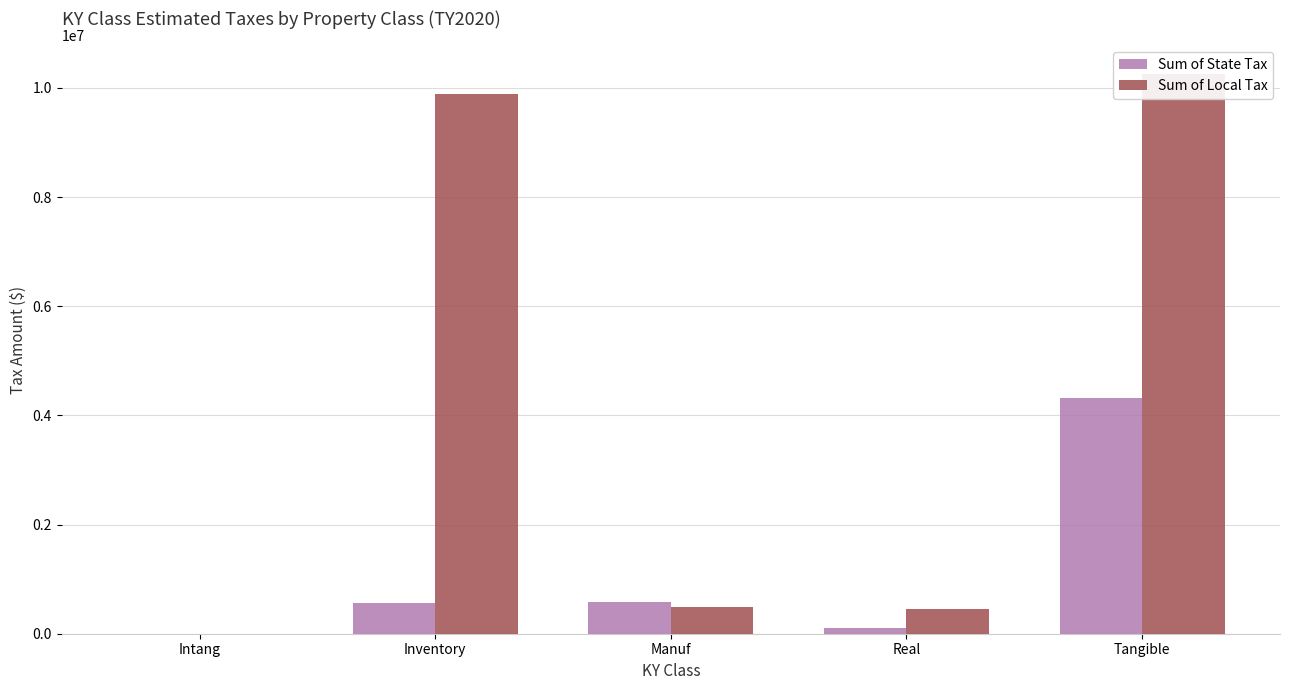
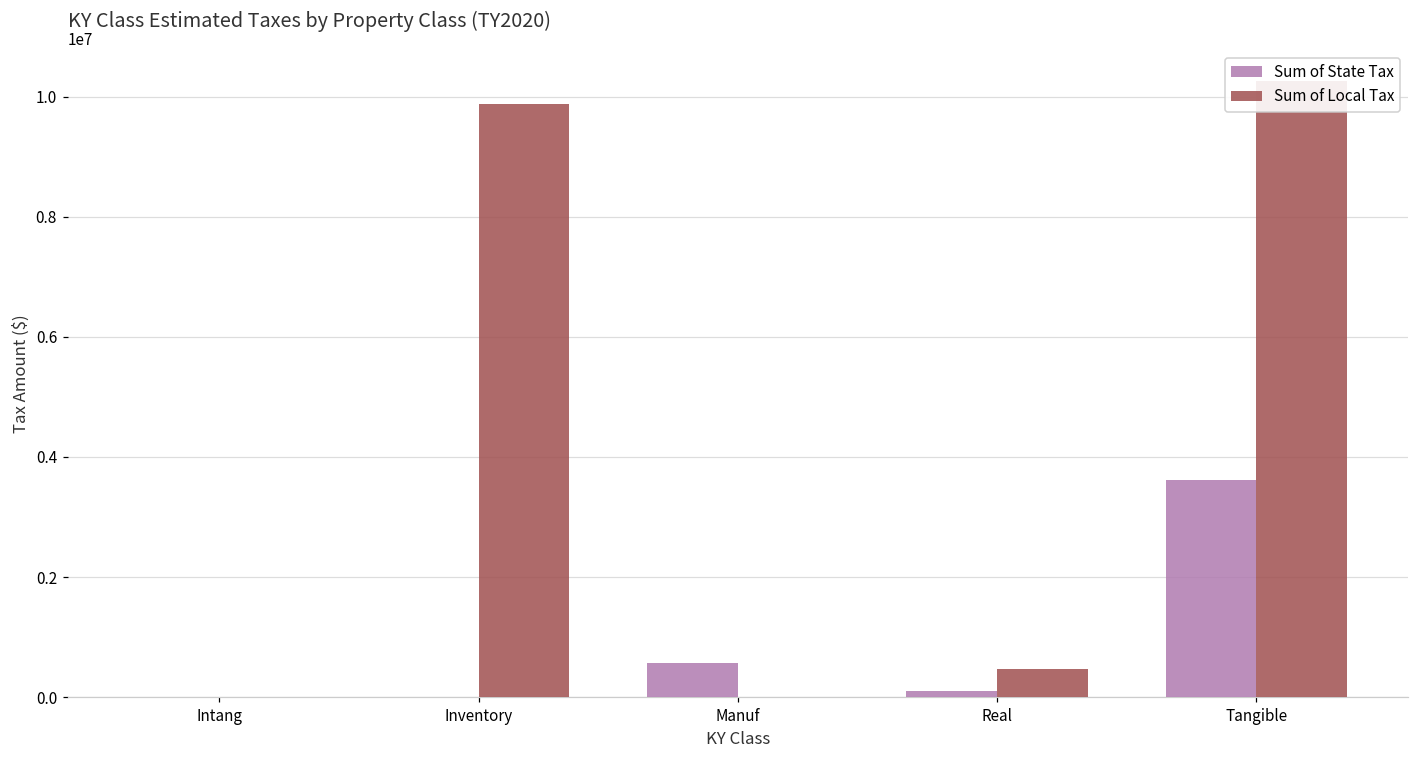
Sum of State Tax, Inventory: 600000 -> 0
Sum of Local Tax, Manuf: 500000 -> 0
Sum of State Tax, Tangible: 4300000 -> 3600000
